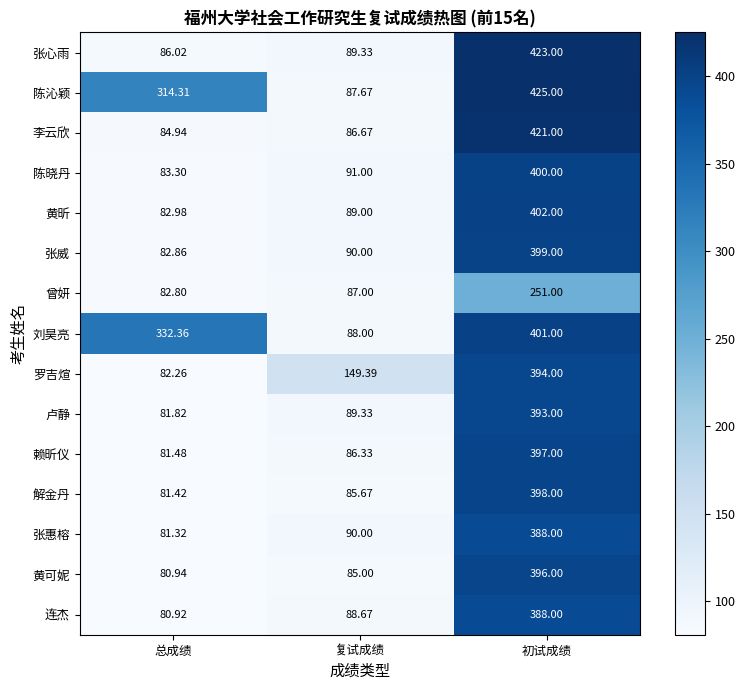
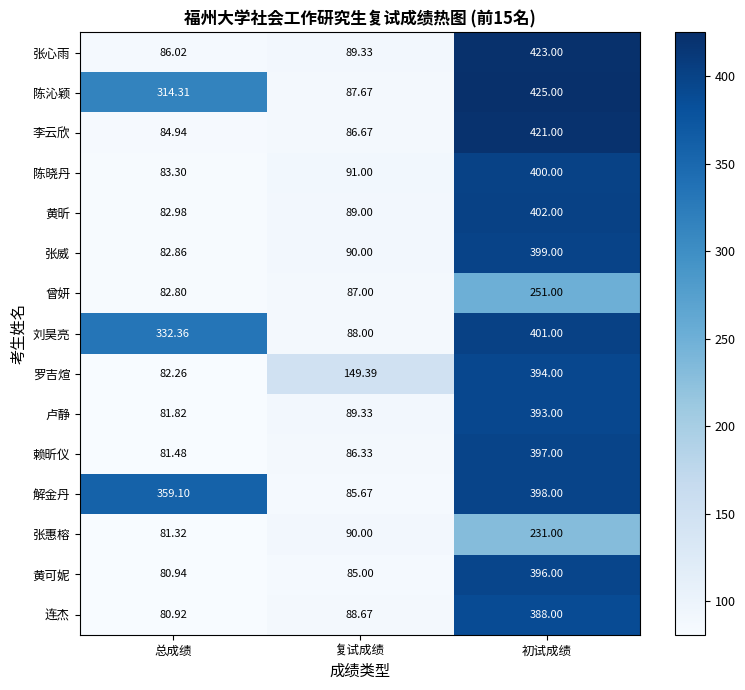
解金丹, 总成绩: 81.42 -> 359.10
张惠榕, 初试成绩: 388.00 -> 231.00
